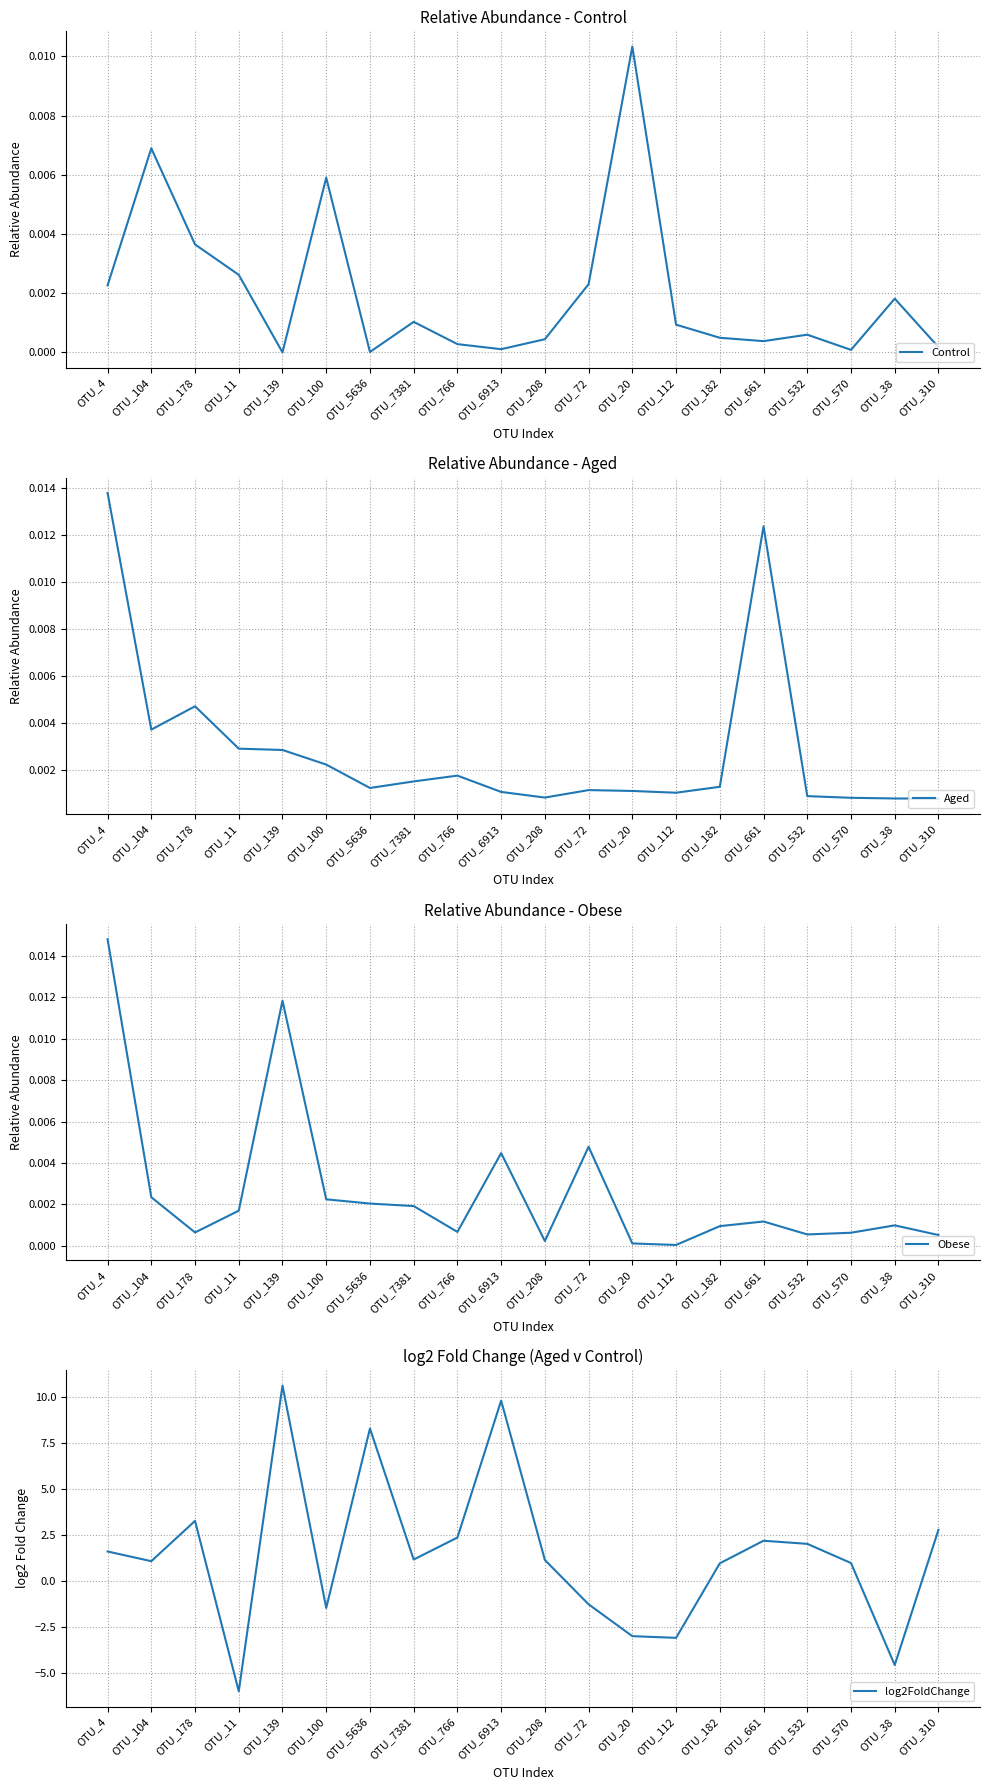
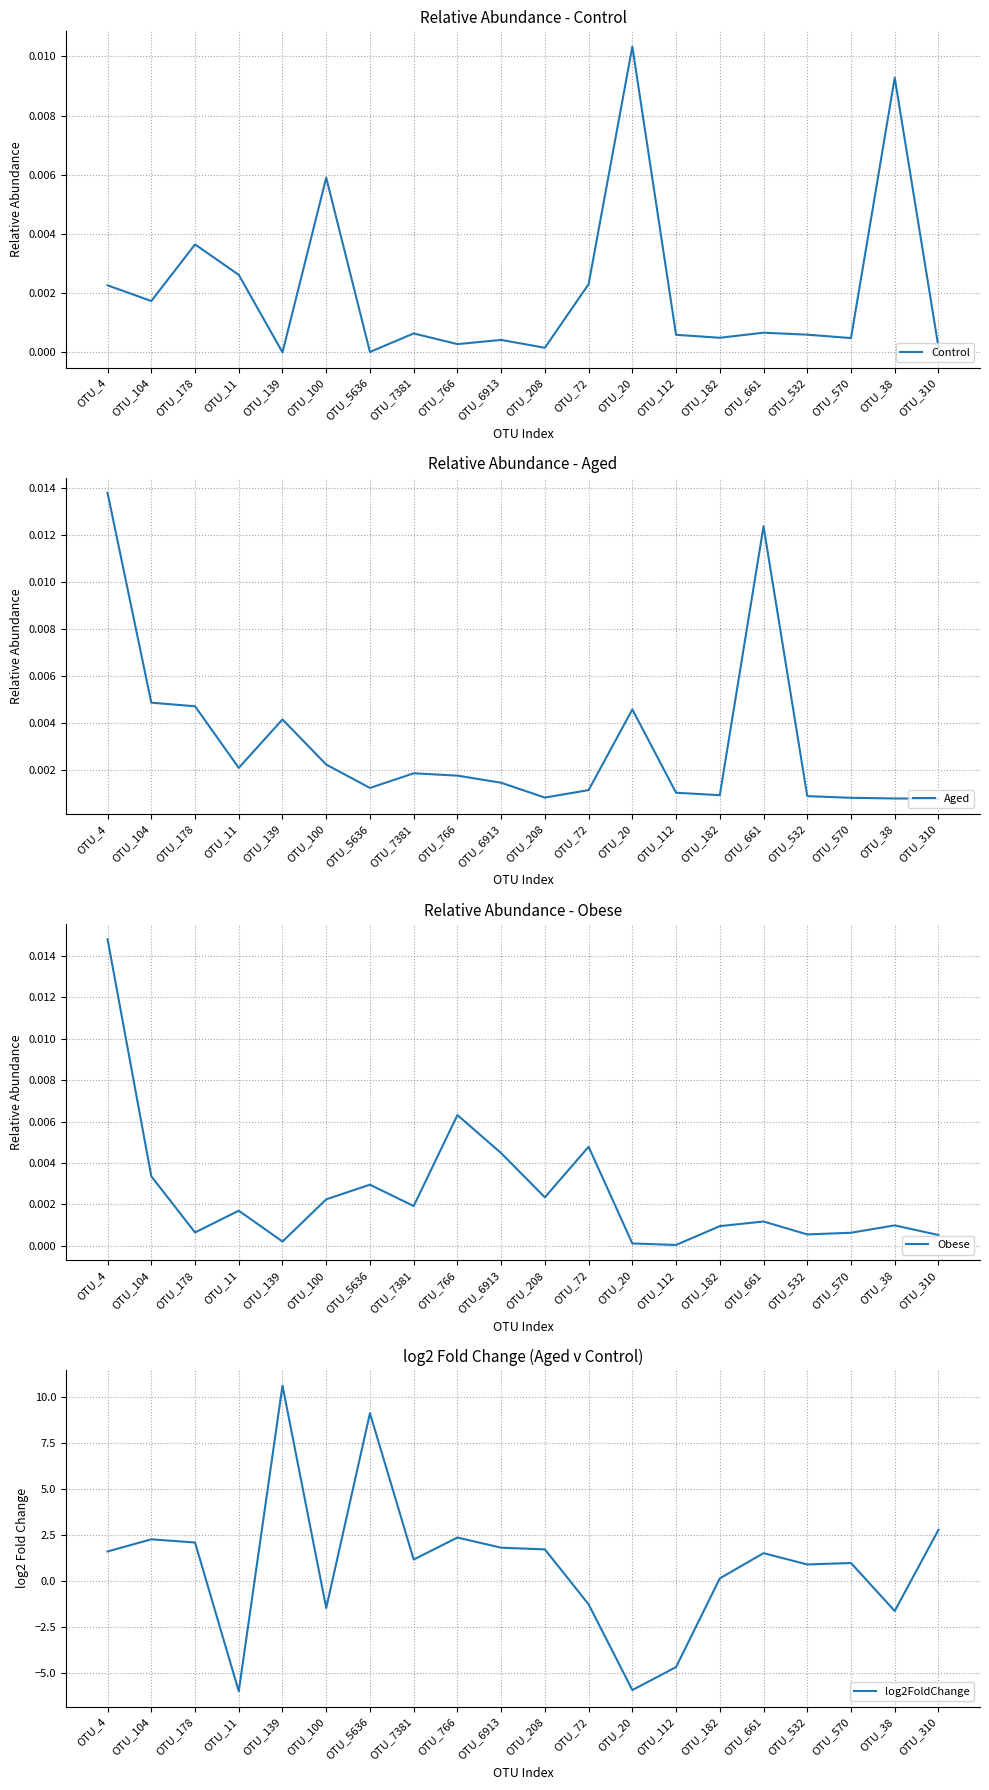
Relative Abundance - Control, OTU_104: 0.0069 -> 0.0017
Relative Abundance - Control, OTU_7381: 0.0010 -> 0.0006
Relative Abundance - Control, OTU_6913: 0.0001 -> 0.0004
Relative Abundance - Control, OTU_208: 0.0004 -> 0.0002
Relative Abundance - Control, OTU_112: 0.0009 -> 0.0006
Relative Abundance - Control, OTU_661: 0.0004 -> 0.0007
Relative Abundance - Control, OTU_570: 0.0001 -> 0.0005
Relative Abundance - Control, OTU_38: 0.0018 -> 0.0093
Relative Abundance - Aged, OTU_104: 0.0037 -> 0.0049
Relative Abundance - Aged, OTU_11: 0.0029 -> 0.0021
Relative Abundance - Aged, OTU_139: 0.0029 -> 0.0042
Relative Abundance - Aged, OTU_7381: 0.0015 -> 0.0019
Relative Abundance - Aged, OTU_6913: 0.0011 -> 0.0015
Relative Abundance - Aged, OTU_20: 0.0011 -> 0.0046
Relative Abundance - Aged, OTU_182: 0.0013 -> 0.0009
Relative Abundance - Obese, OTU_104: 0.0023 -> 0.0034
Relative Abundance - Obese, OTU_139: 0.0118 -> 0.0002
Relative Abundance - Obese, OTU_5636: 0.0020 -> 0.0030
Relative Abundance - Obese, OTU_766: 0.0007 -> 0.0063
Relative Abundance - Obese, OTU_208: 0.0002 -> 0.0023
log2 Fold Change (Aged v Control), OTU_104: 1.1 -> 2.3
log2 Fold Change (Aged v Control), OTU_178: 3.3 -> 2.1
log2 Fold Change (Aged v Control), OTU_5636: 8.3 -> 9.1
log2 Fold Change (Aged v Control), OTU_6913: 9.8 -> 1.8
log2 Fold Change (Aged v Control), OTU_208: 1.1 -> 1.7
log2 Fold Change (Aged v Control), OTU_20: -3.0 -> -5.9
log2 Fold Change (Aged v Control), OTU_112: -3.1 -> -4.7
log2 Fold Change (Aged v Control), OTU_182: 1.0 -> 0.1
log2 Fold Change (Aged v Control), OTU_661: 2.2 -> 1.5
log2 Fold Change (Aged v Control), OTU_532: 2.0 -> 0.9
log2 Fold Change (Aged v Control), OTU_38: -4.6 -> -1.6
